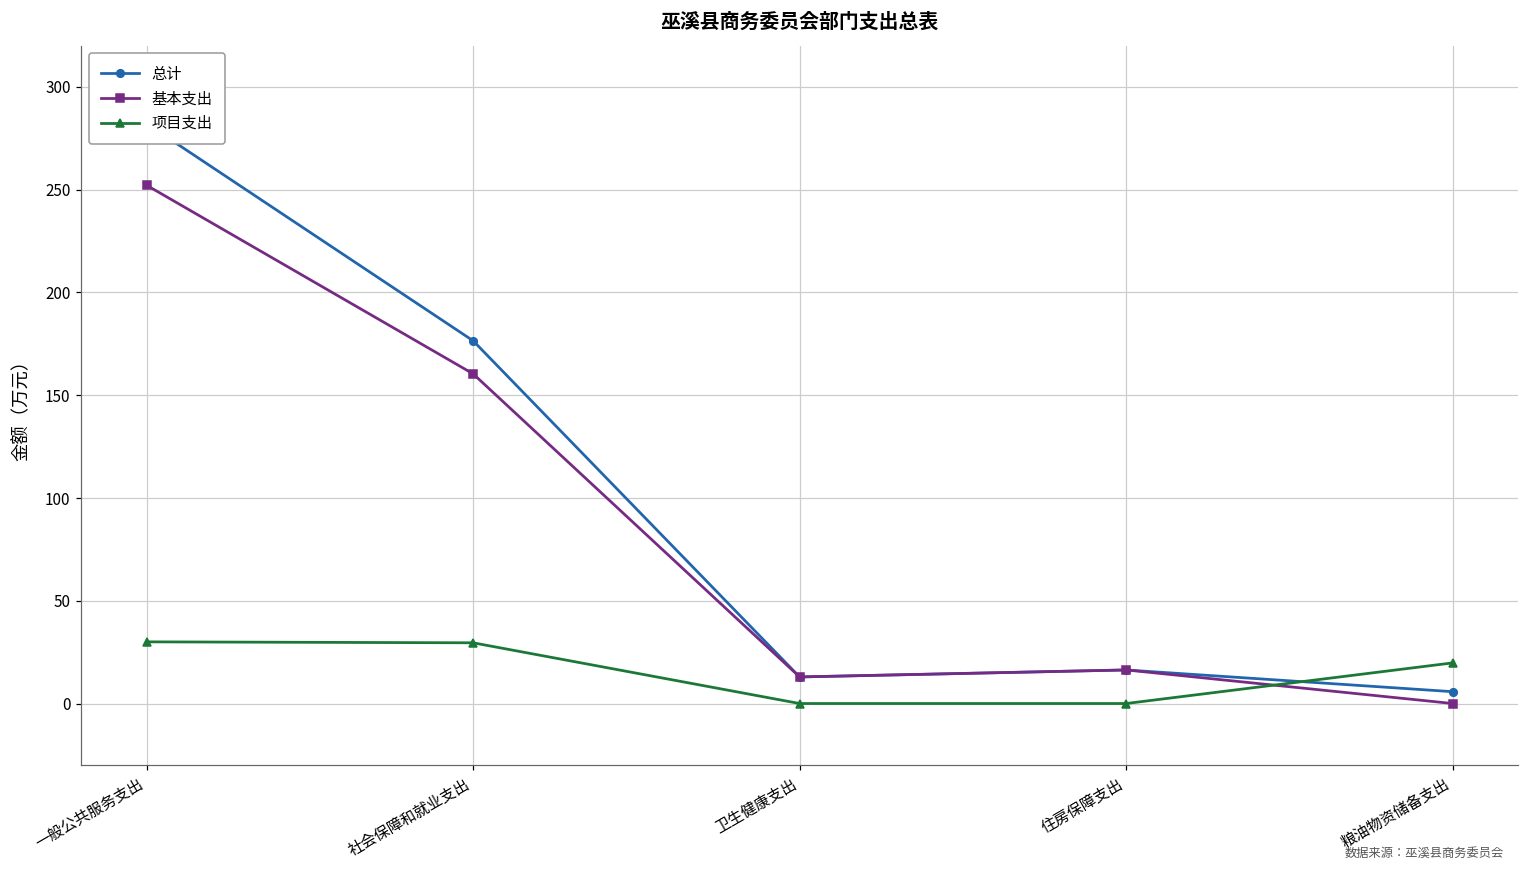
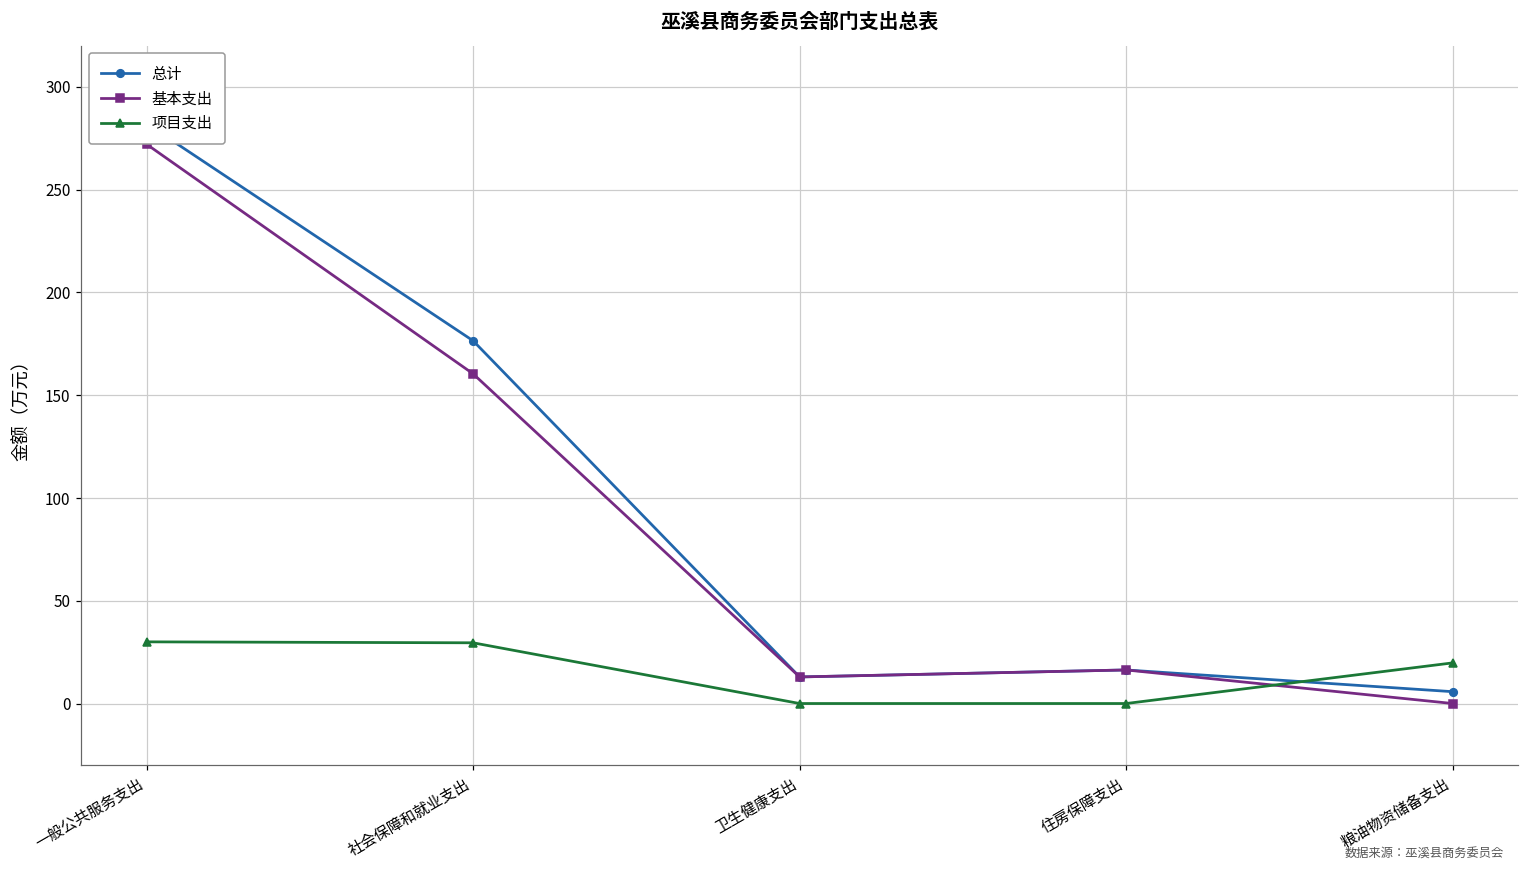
基本支出, 一般公共服务支出: 252 -> 272
